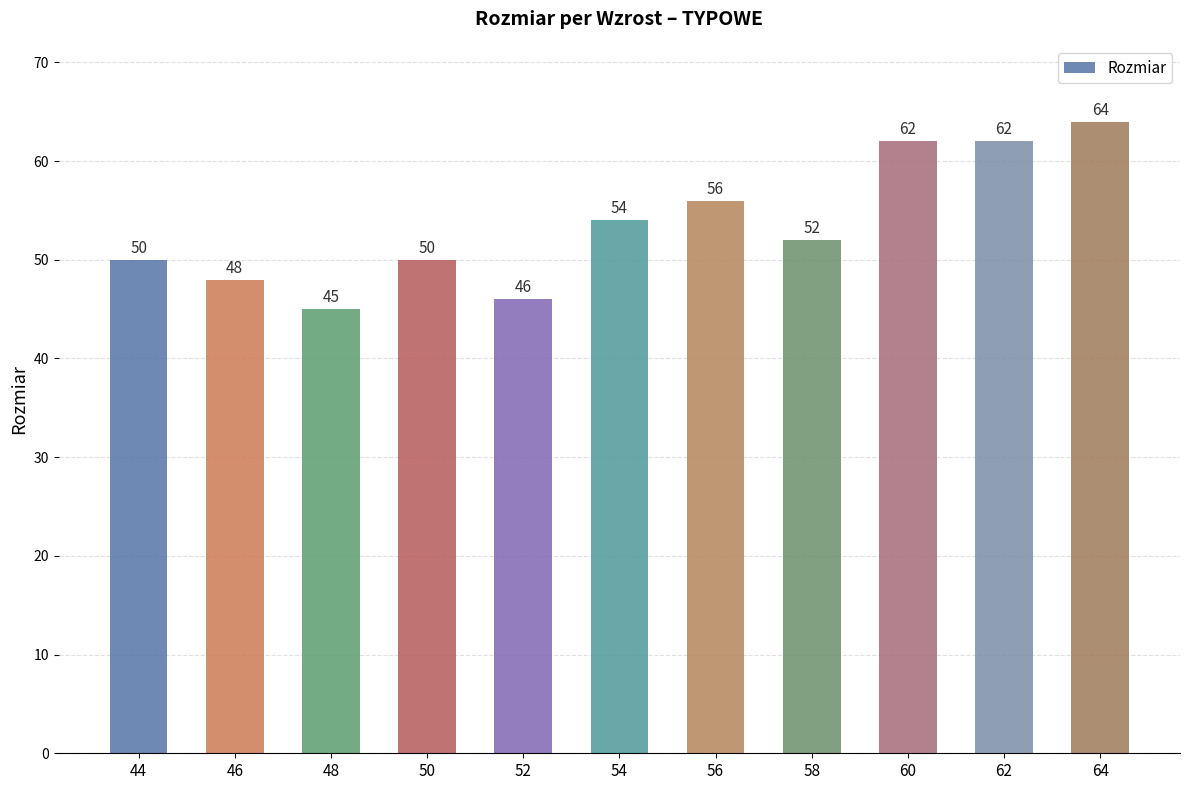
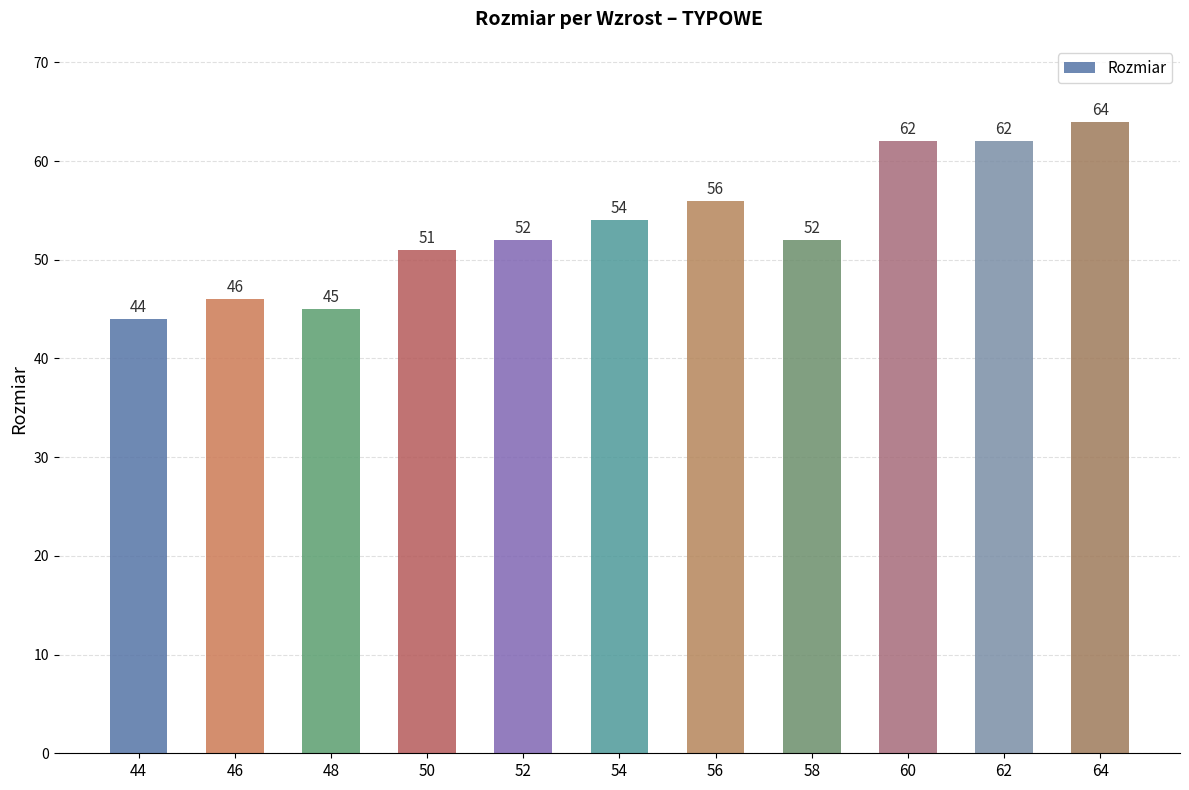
44: 50 -> 44
46: 48 -> 46
50: 50 -> 51
52: 46 -> 52
